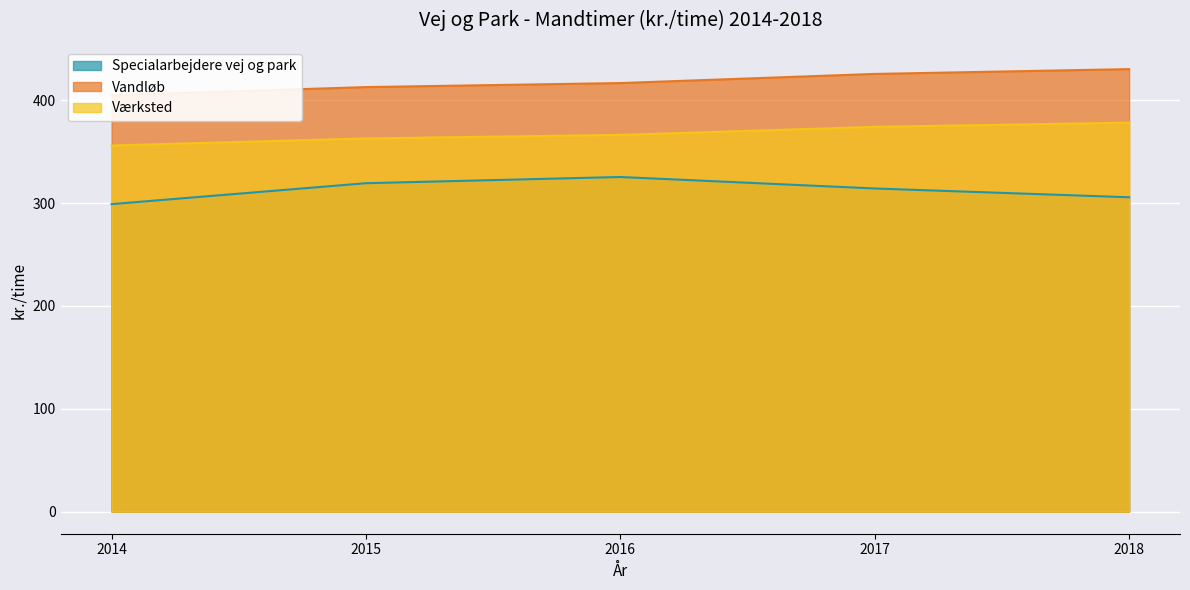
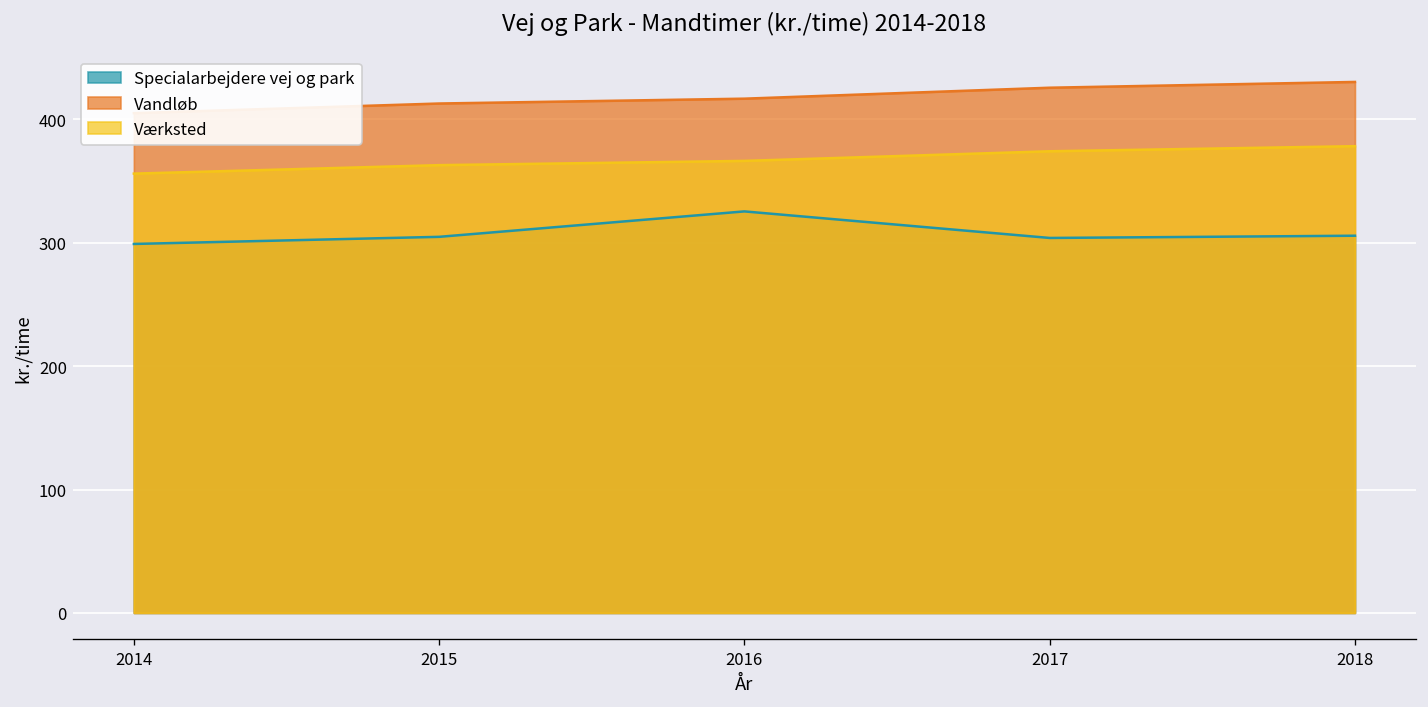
Specialarbejdere vej og park, 2015: 319 -> 305
Specialarbejdere vej og park, 2017: 314 -> 304
